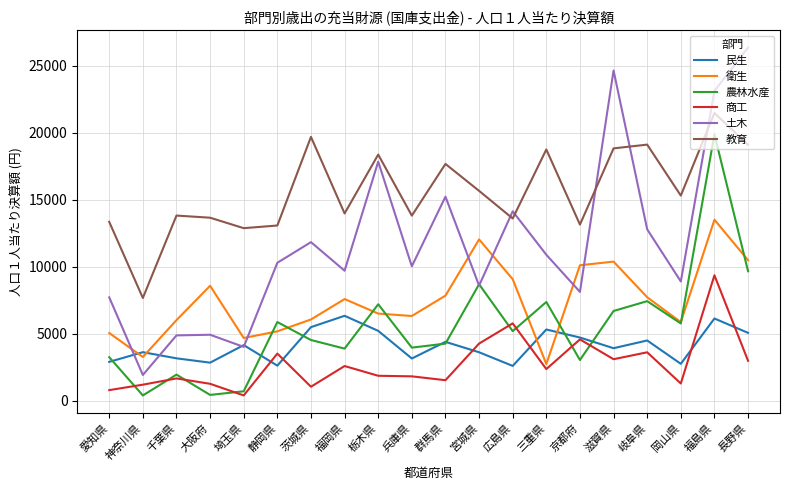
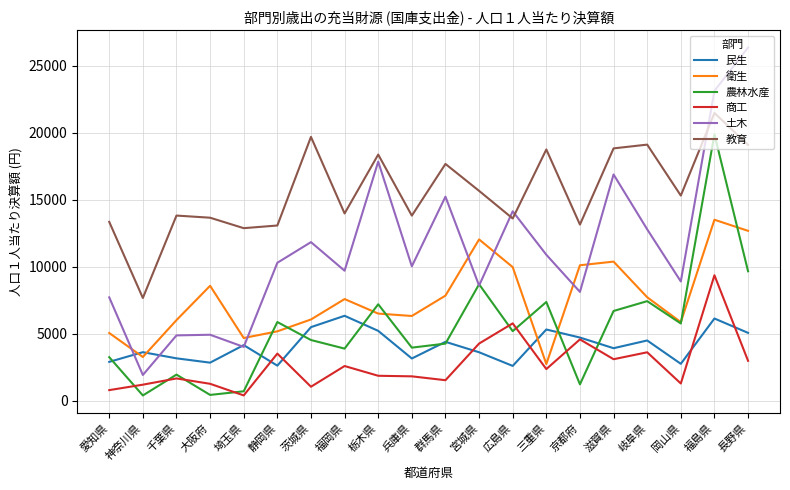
衛生, 広島県: 9100 -> 10000
農林水産, 京都府: 3000 -> 1200
土木, 滋賀県: 24700 -> 16900
衛生, 長野県: 10500 -> 12700
